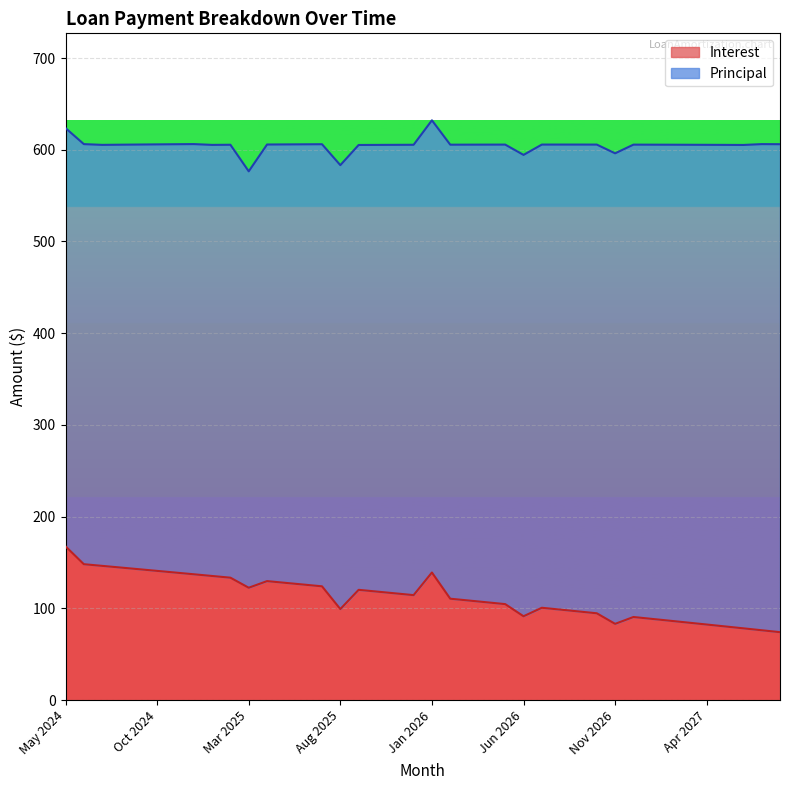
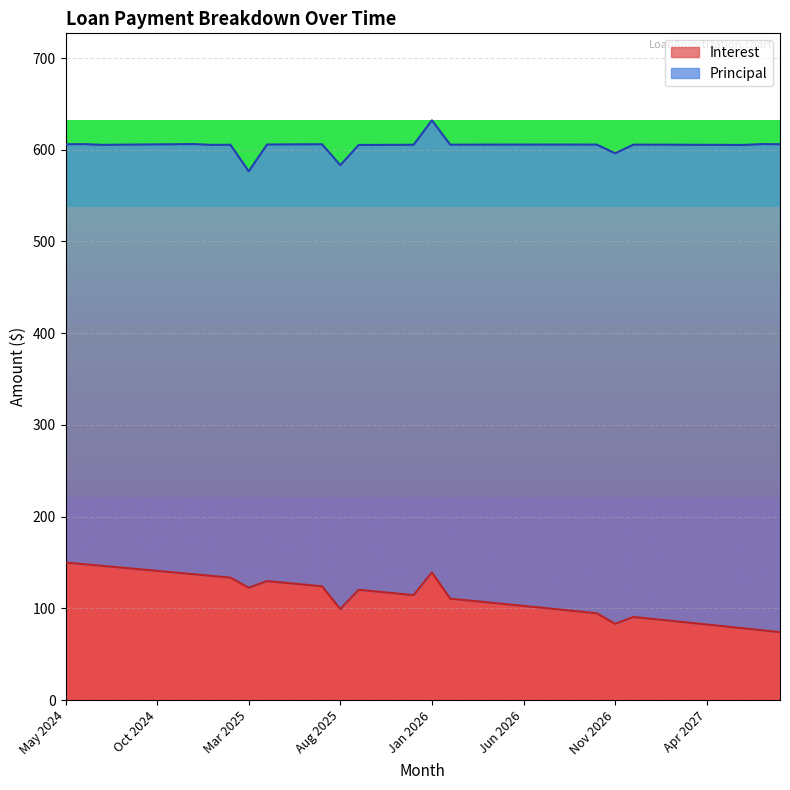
Interest, May 2024: 170 -> 150
Interest, Jun 2026: 90 -> 100
